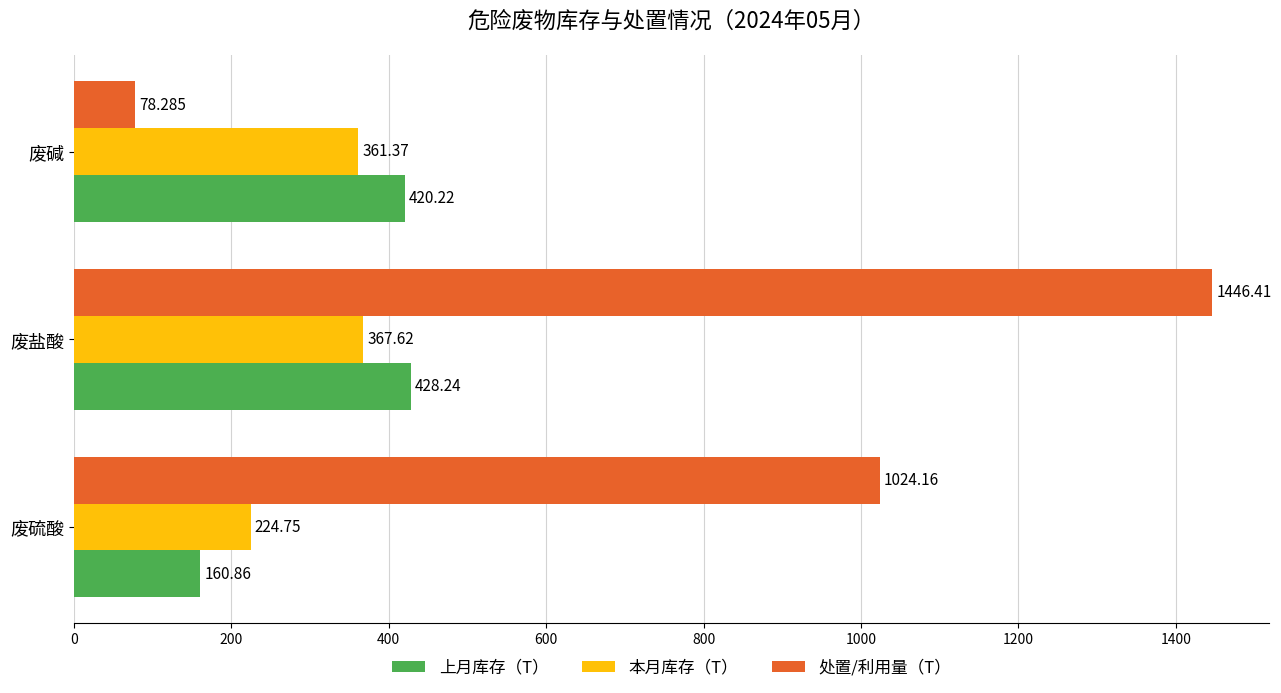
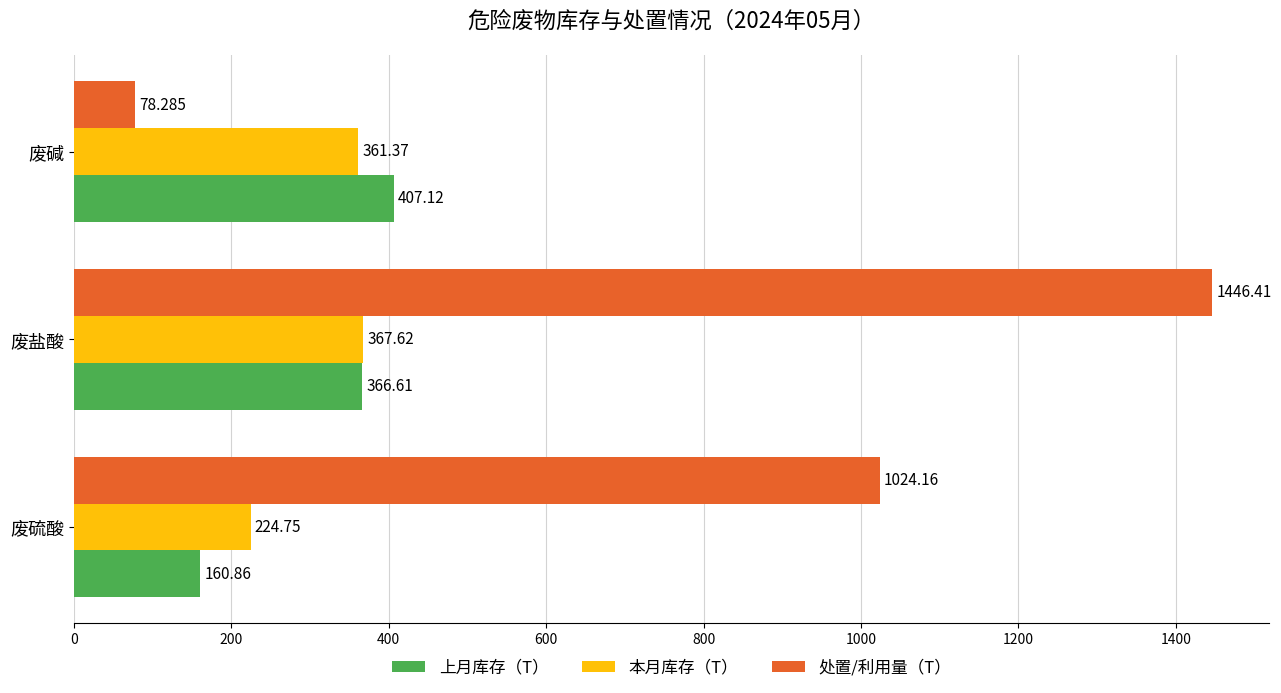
上月库存（T）, 废碱: 420.22 -> 407.12
上月库存（T）, 废盐酸: 428.24 -> 366.61
